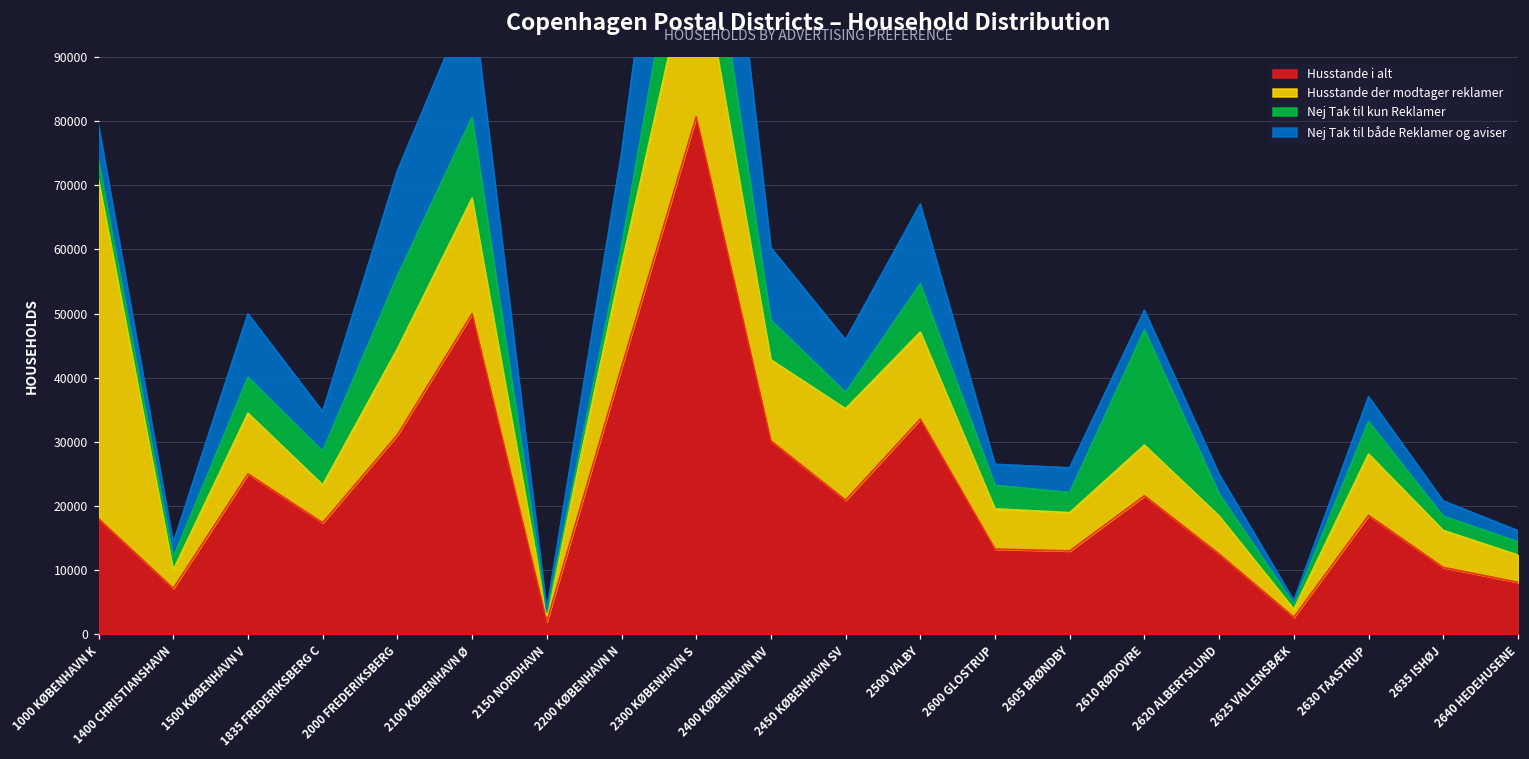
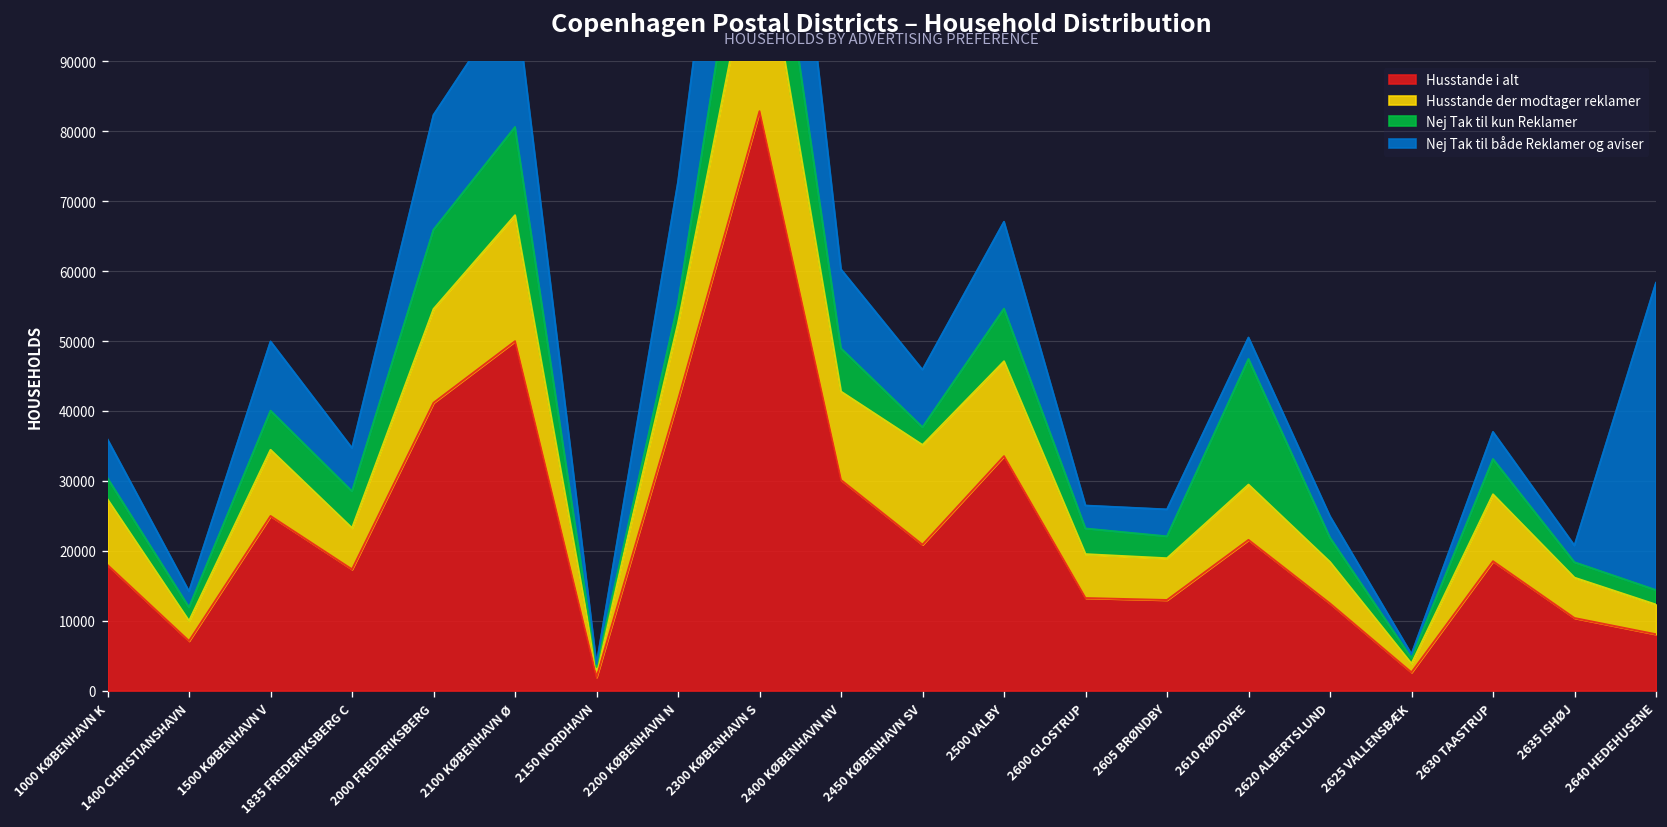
Husstande der modtager reklamer, 1000 KØBENHAVN K: 53000 -> 9000
Husstande i alt, 2000 FREDERIKSBERG: 31000 -> 41000
Husstande der modtager reklamer, 2200 KØBENHAVN N: 16000 -> 11000
Nej Tak til både Reklamer og aviser, 2200 KØBENHAVN N: 15000 -> 17000
Husstande i alt, 2300 KØBENHAVN S: 81000 -> 83000
Nej Tak til både Reklamer og aviser, 2640 HEDEHUSENE: 2000 -> 44000
